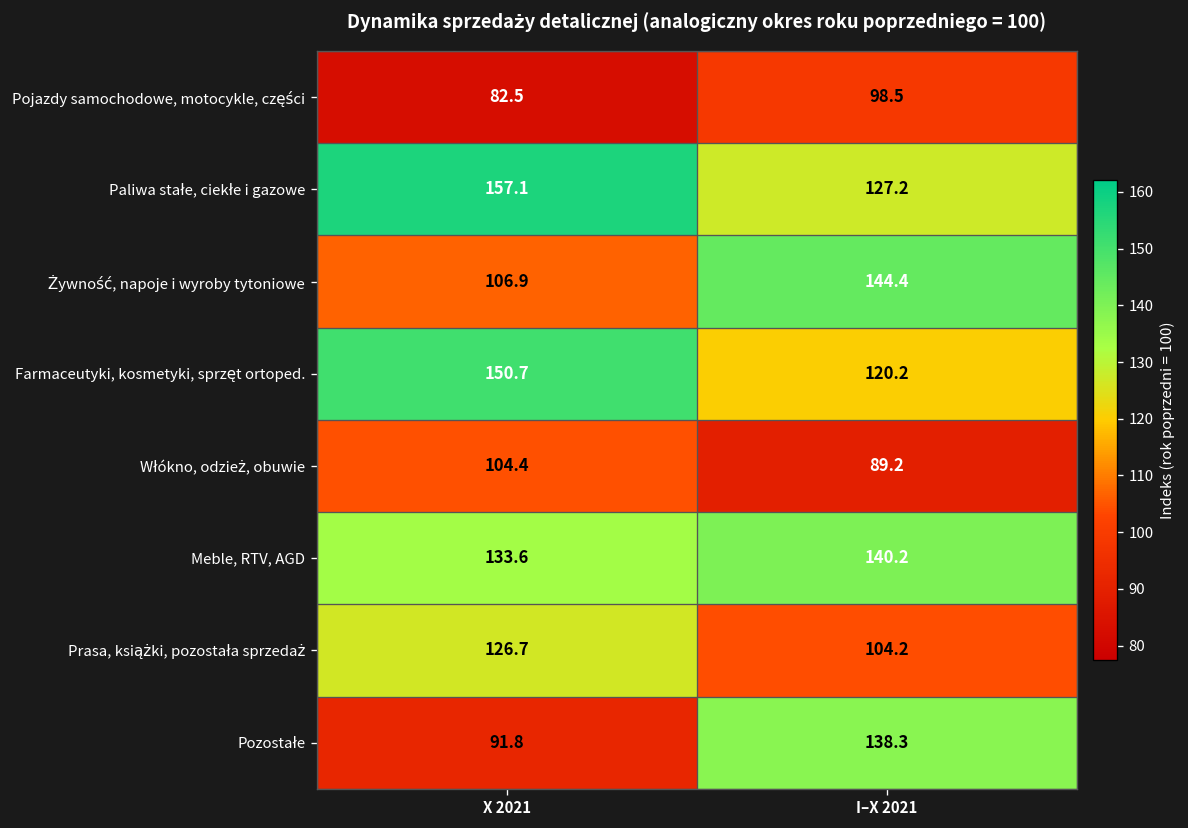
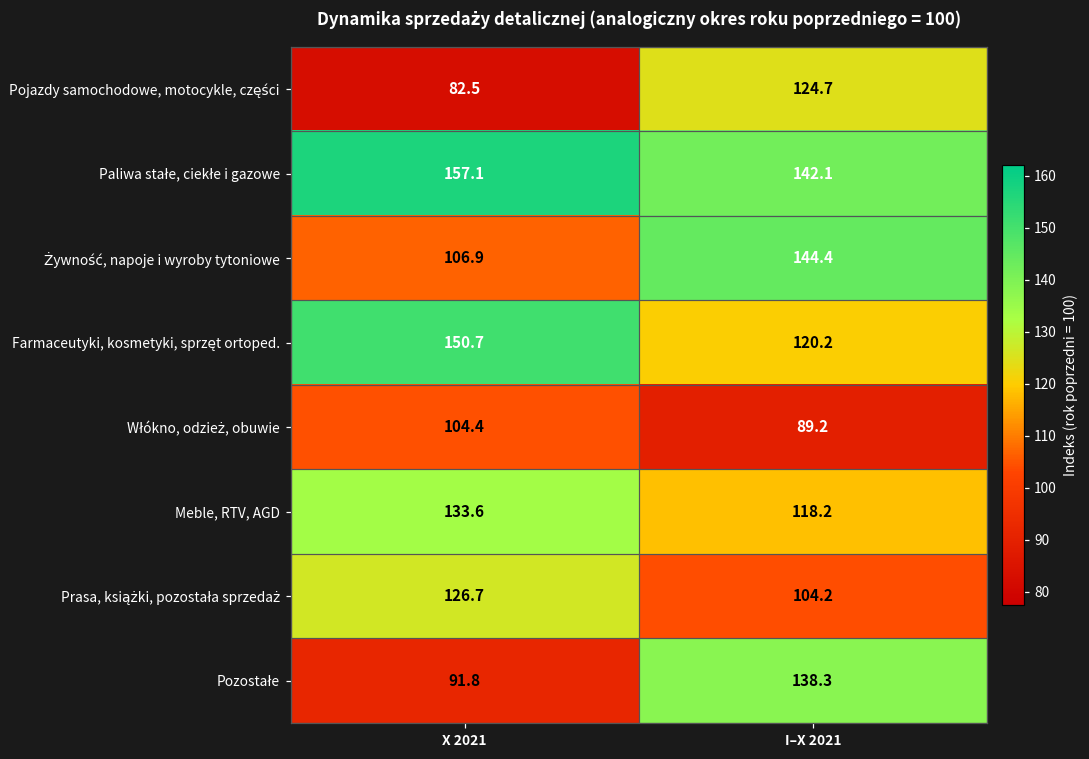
Pojazdy samochodowe, motocykle, części, I–X 2021: 98.5 -> 124.7
Paliwa stałe, ciekłe i gazowe, I–X 2021: 127.2 -> 142.1
Meble, RTV, AGD, I–X 2021: 140.2 -> 118.2
